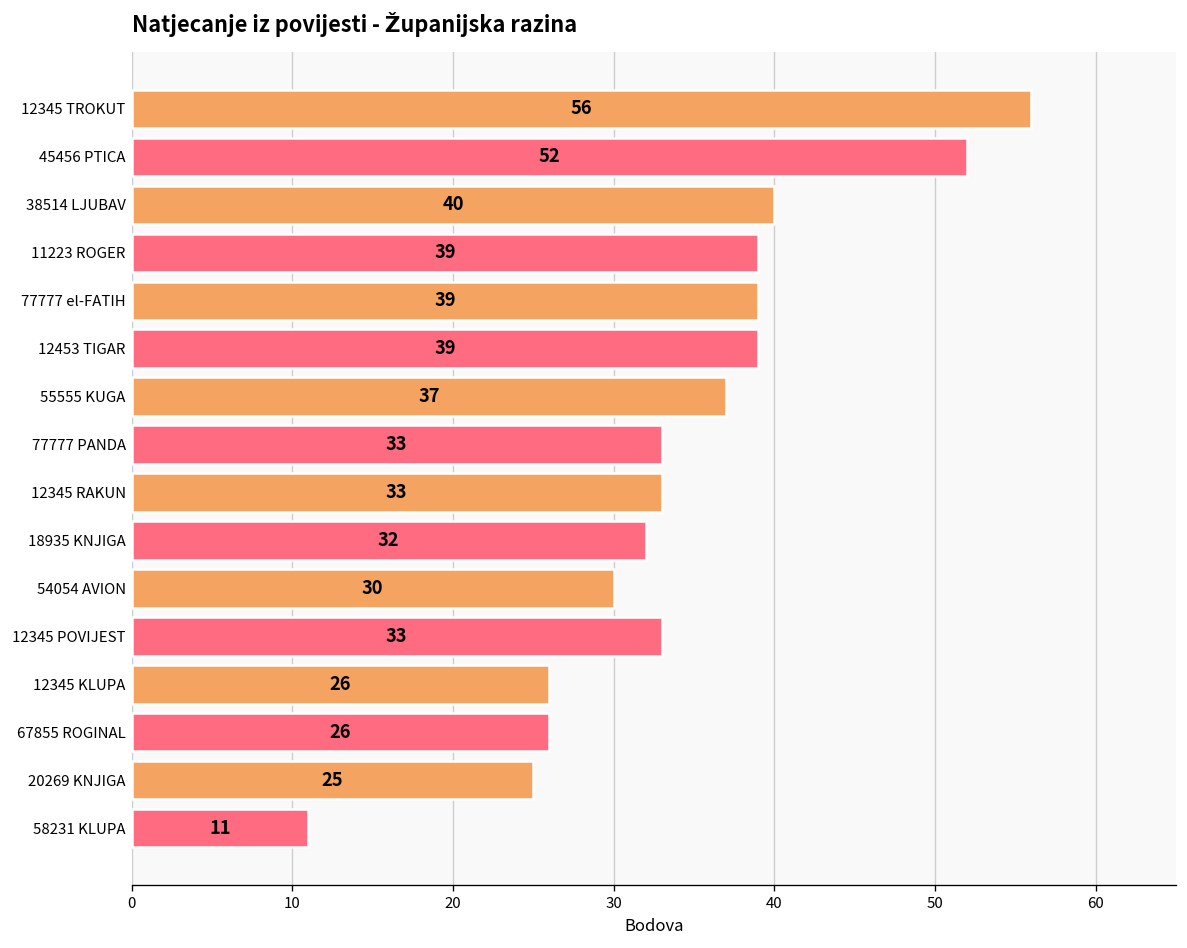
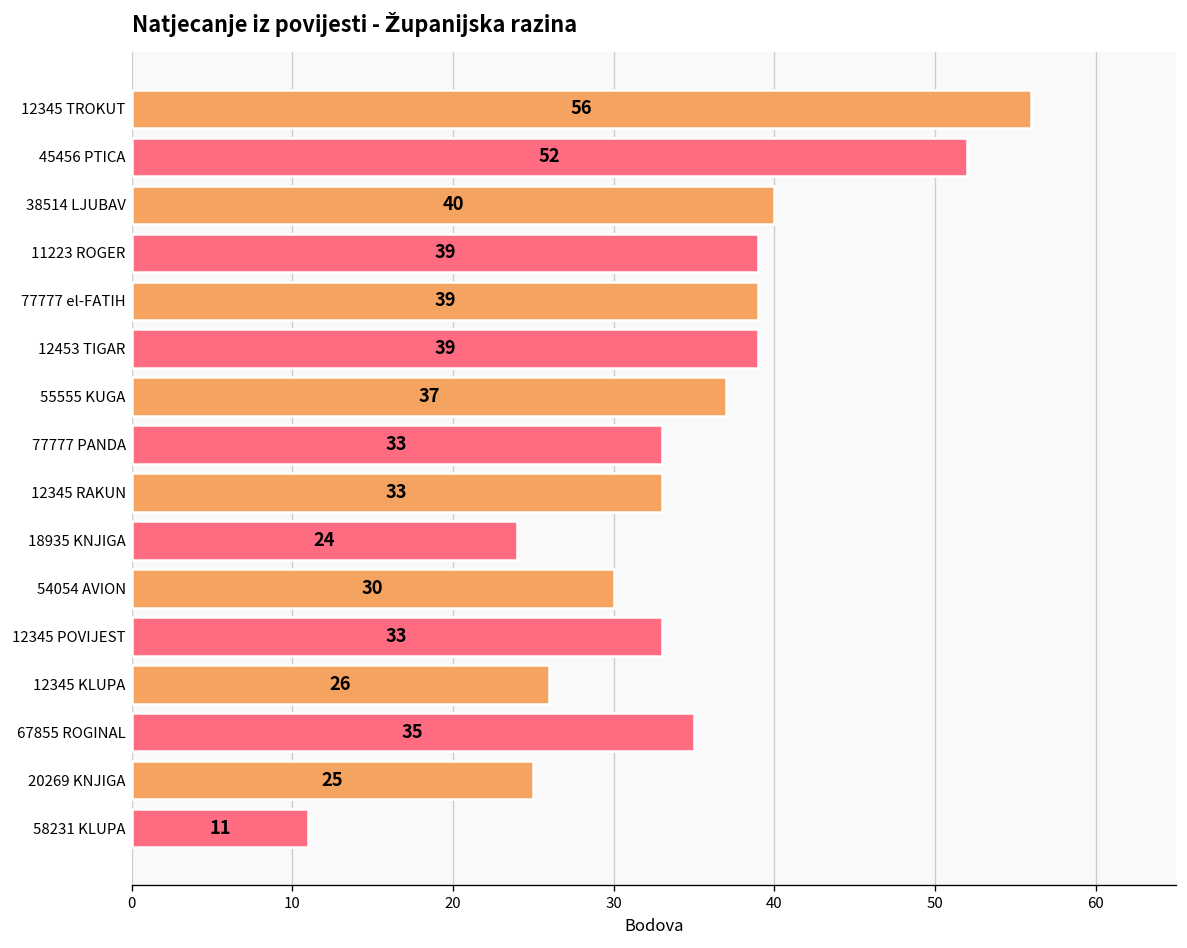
18935 KNJIGA: 32 -> 24
67855 ROGINAL: 26 -> 35
